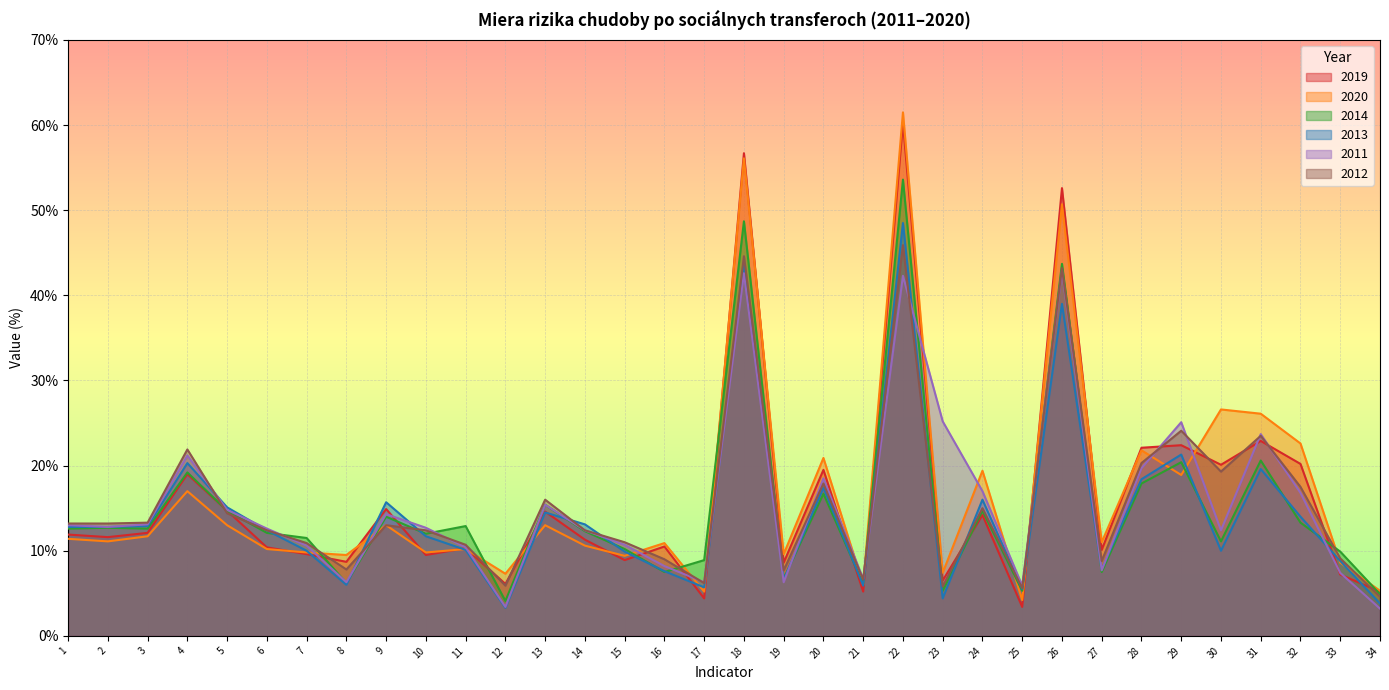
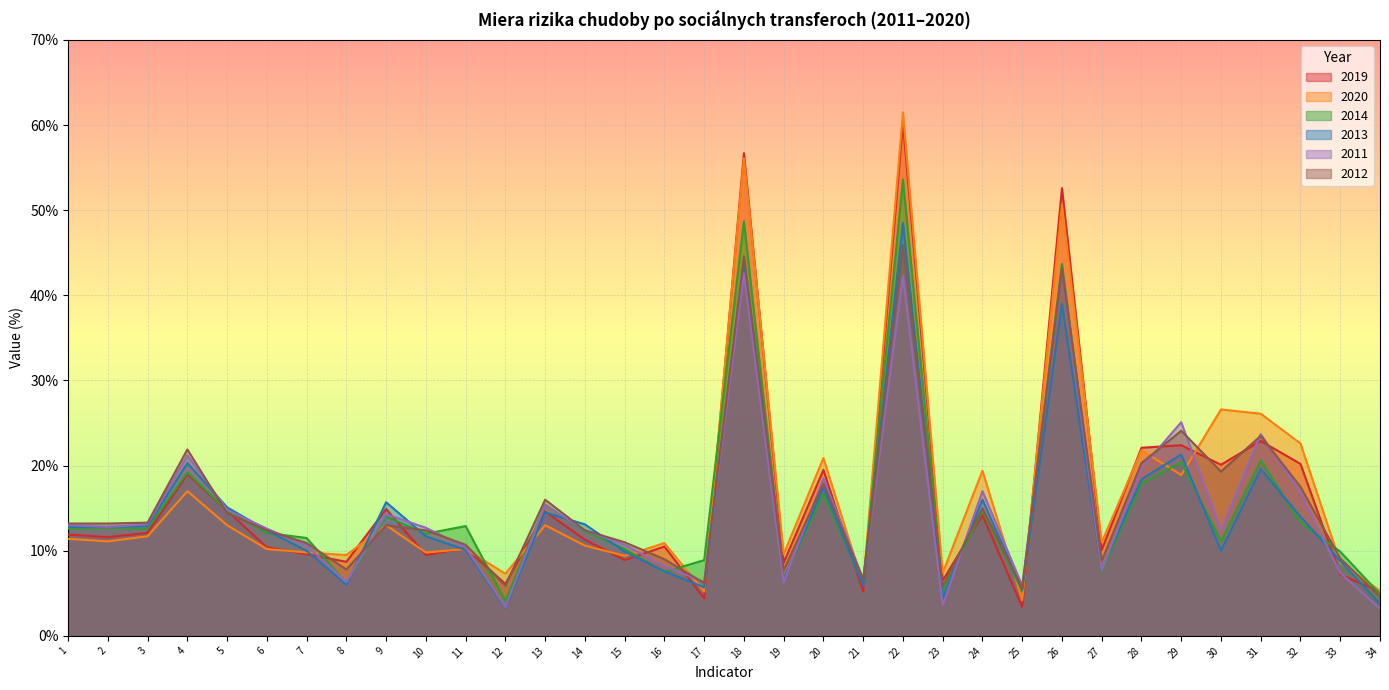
2011, 23: 25% -> 4%
